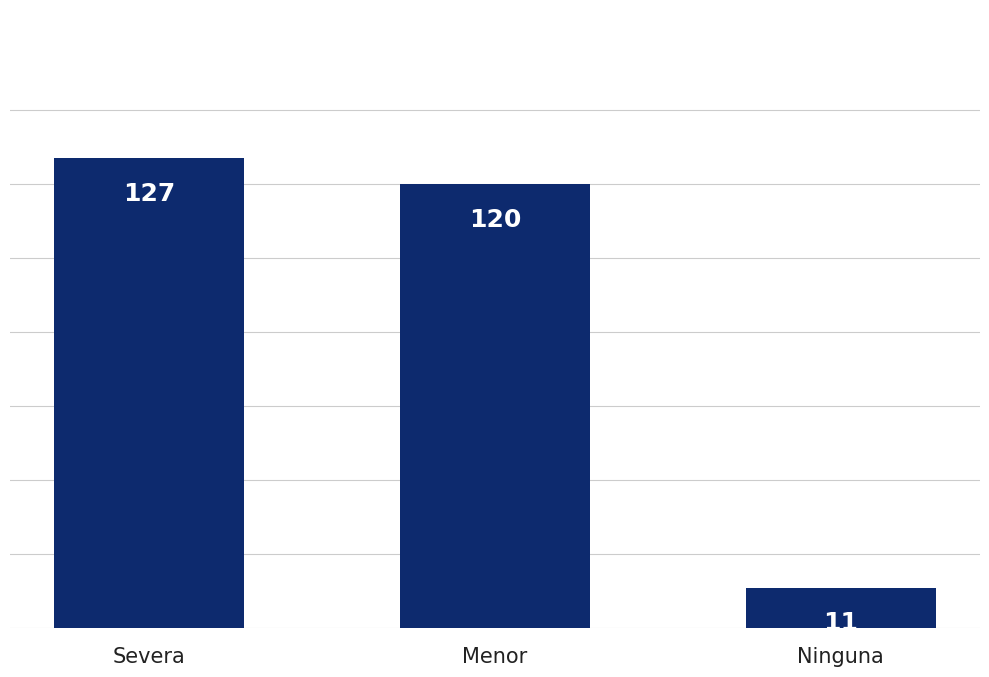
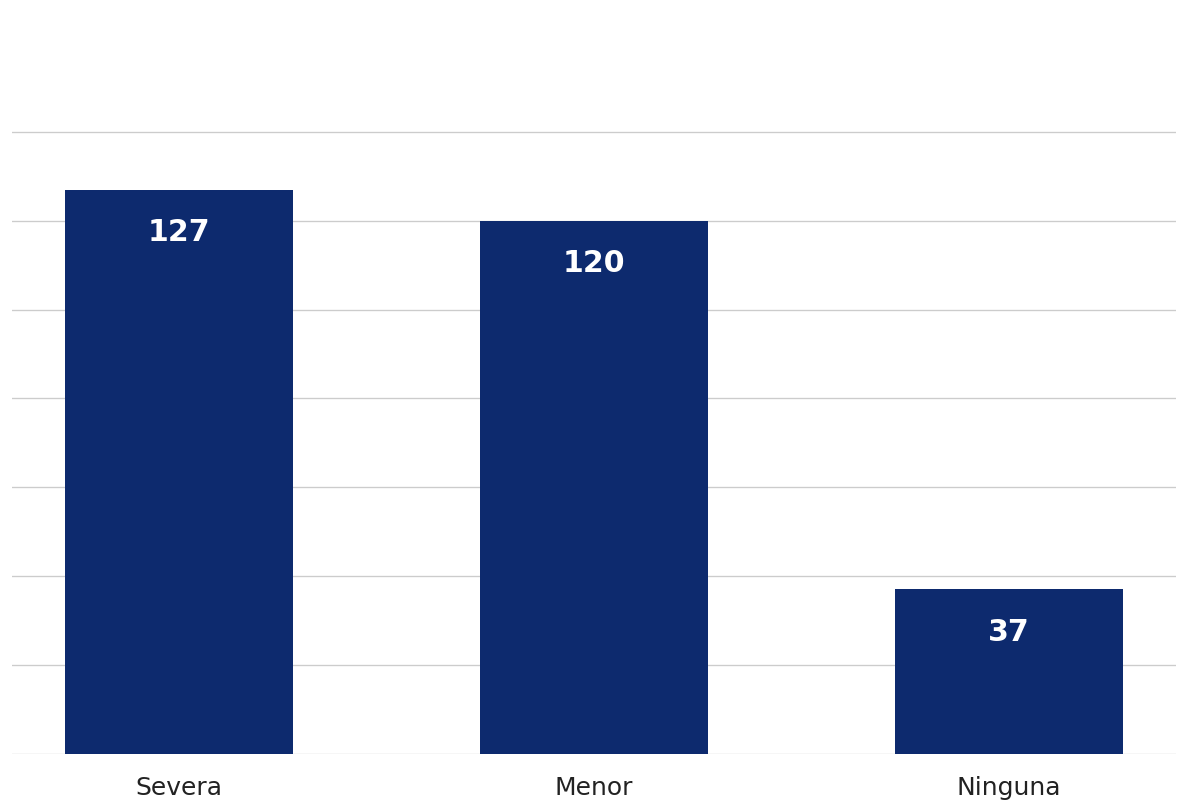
Ninguna: 11 -> 37
